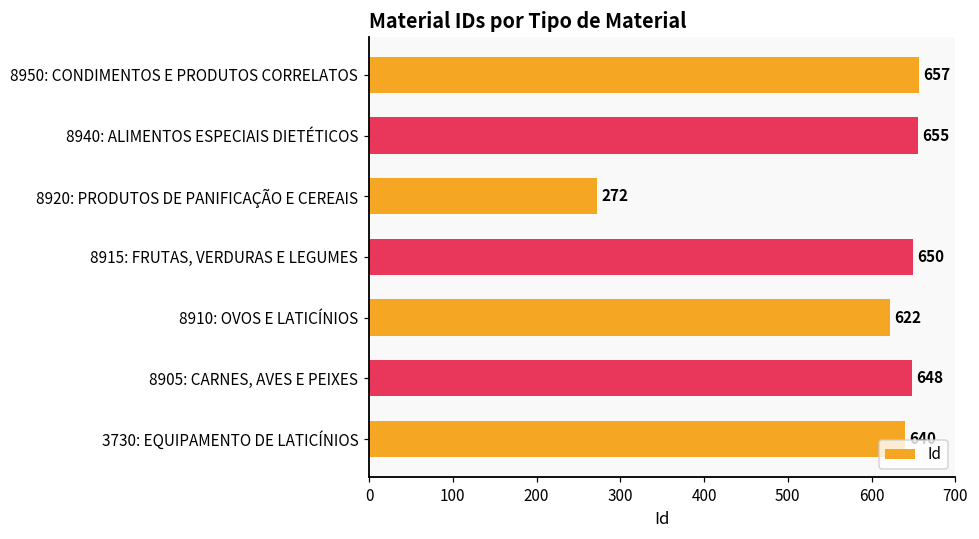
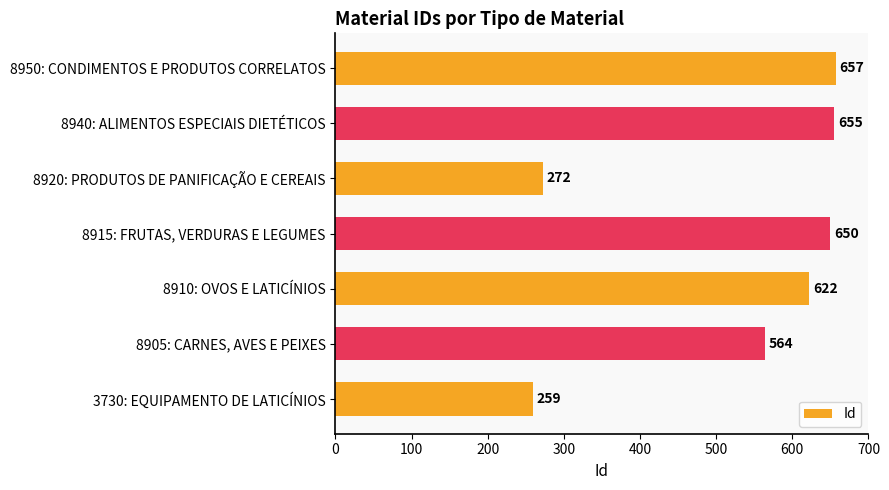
8905: CARNES, AVES E PEIXES: 648 -> 564
3730: EQUIPAMENTO DE LATICÍNIOS: 640 -> 260
